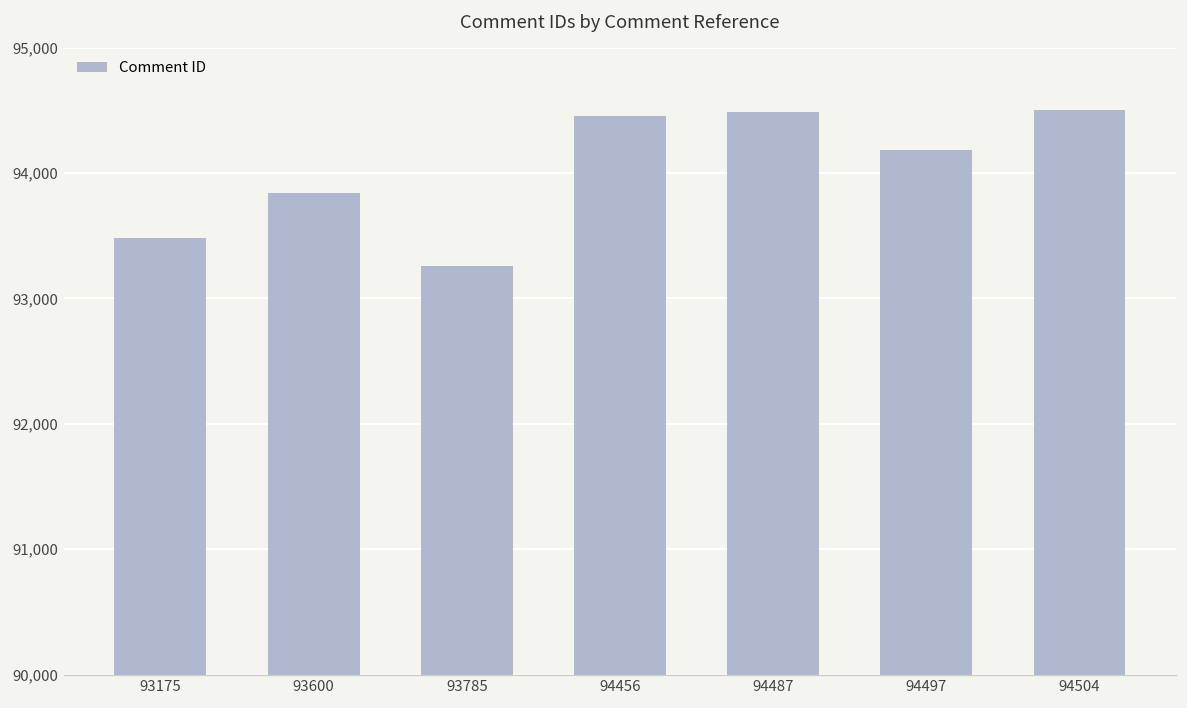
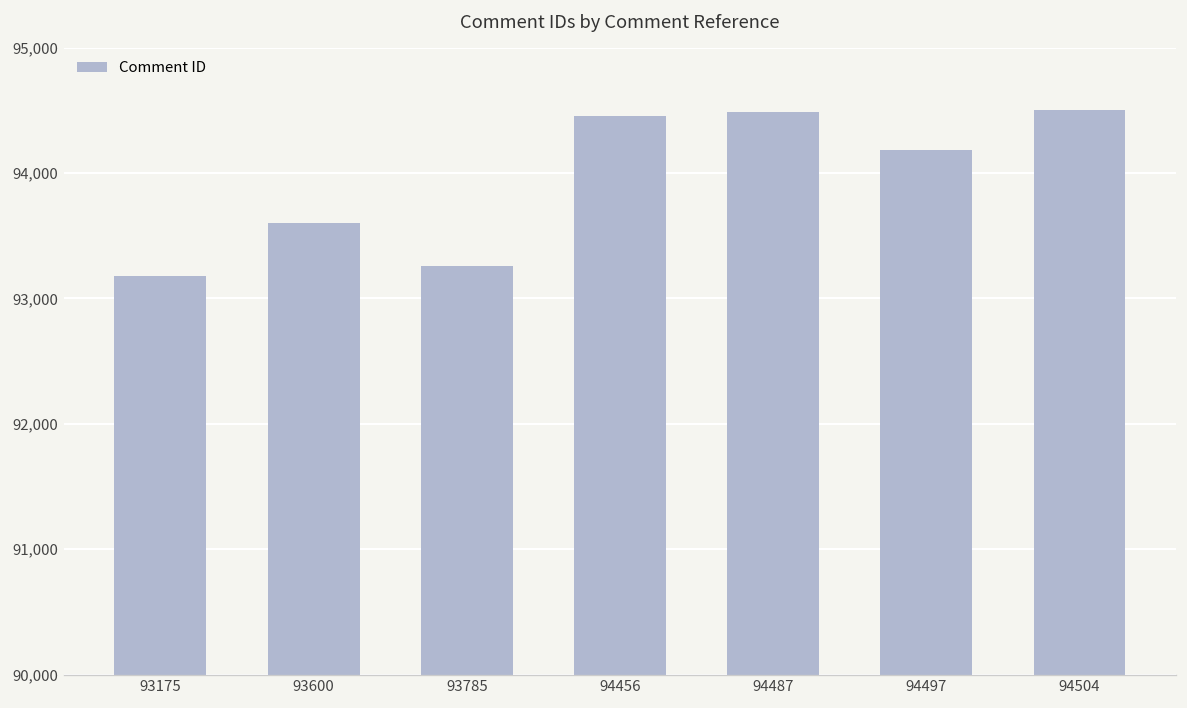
93175: 93,480 -> 93,180
93600: 93,840 -> 93,600
